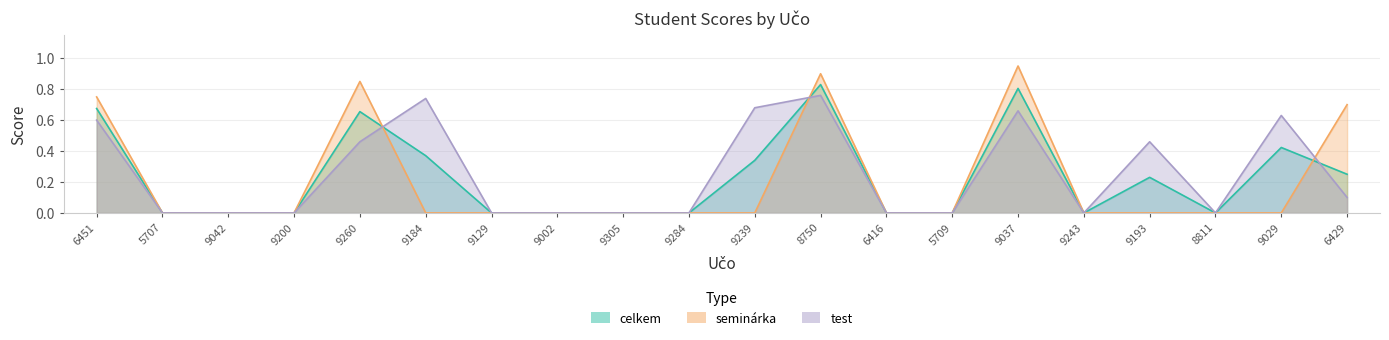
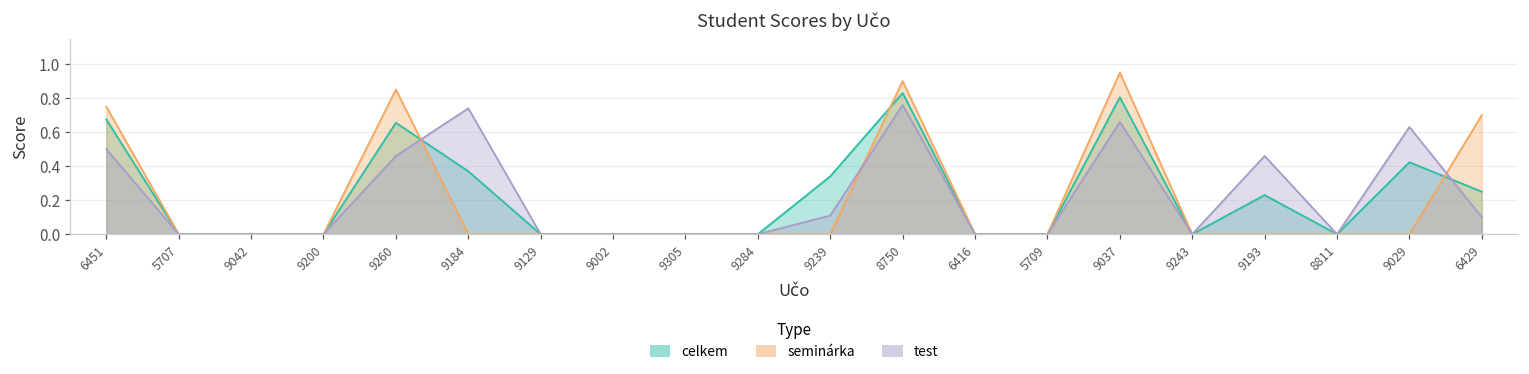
test, 6451: 0.6 -> 0.5
test, 9239: 0.68 -> 0.11
